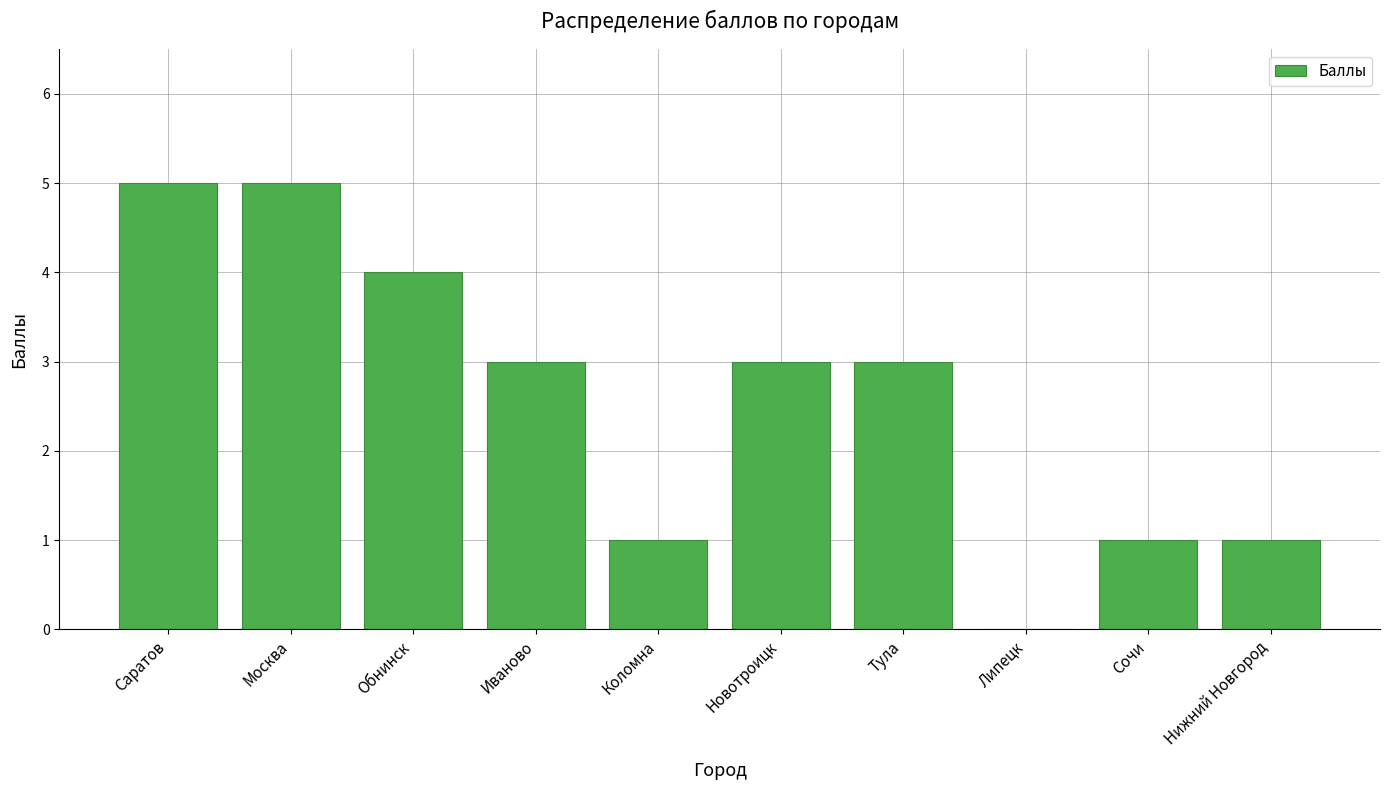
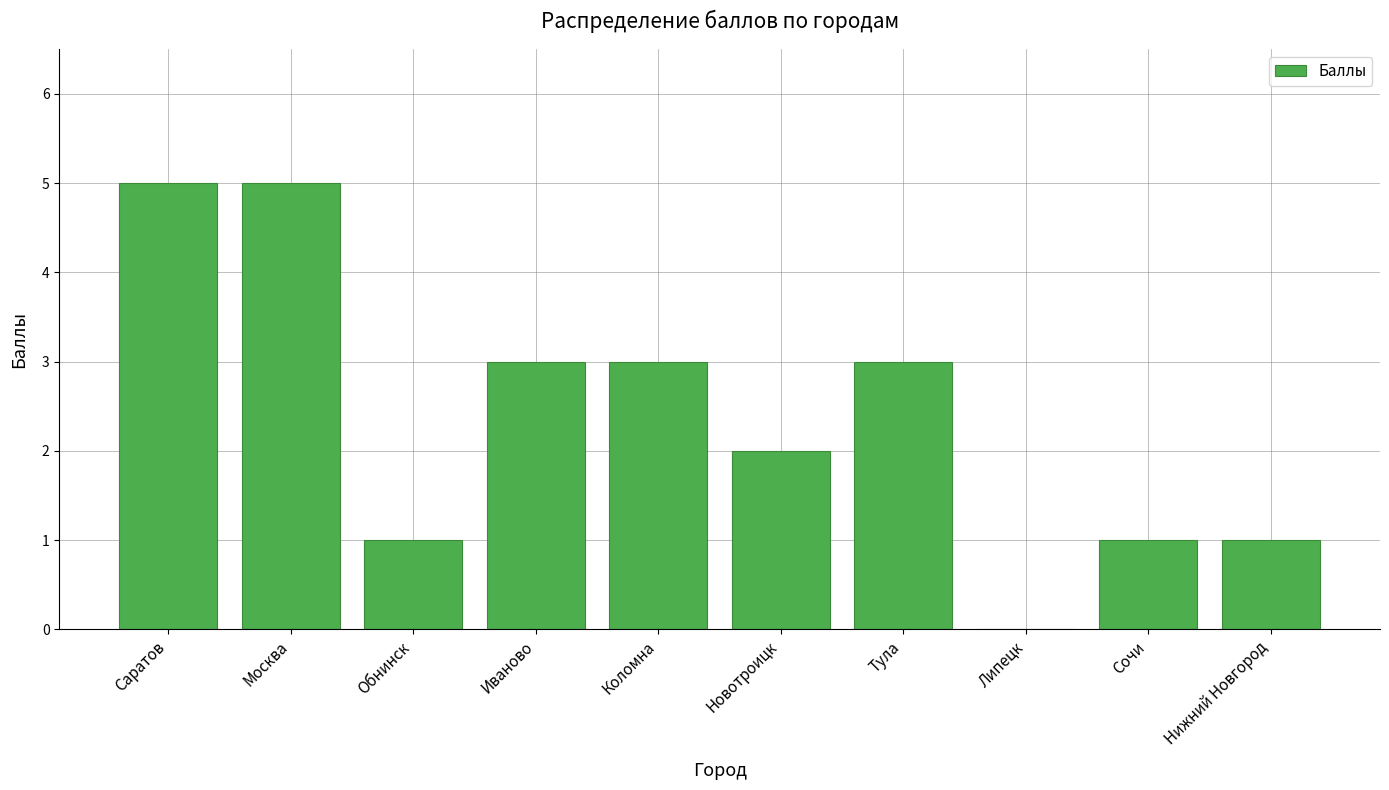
Обнинск: 4 -> 1
Коломна: 1 -> 3
Новотроицк: 3 -> 2
